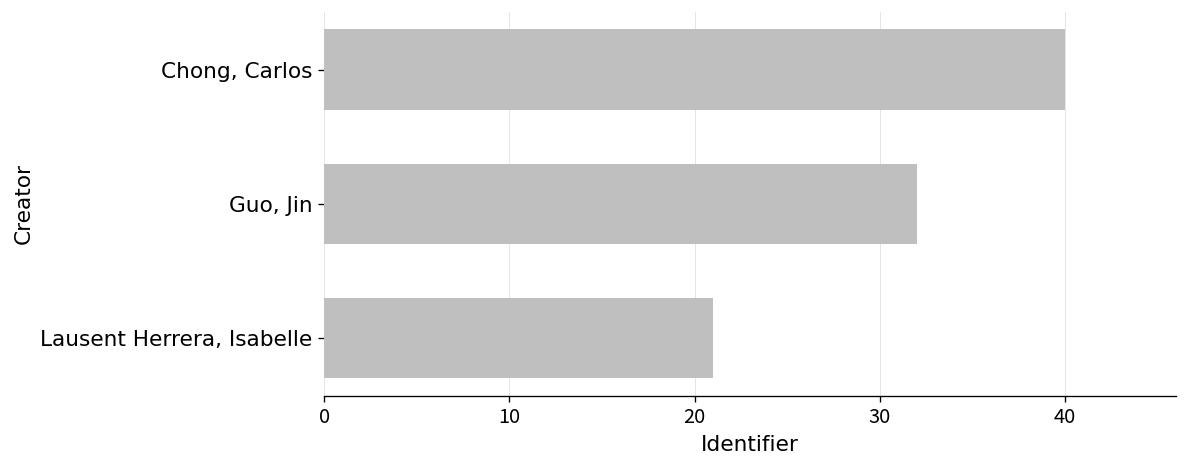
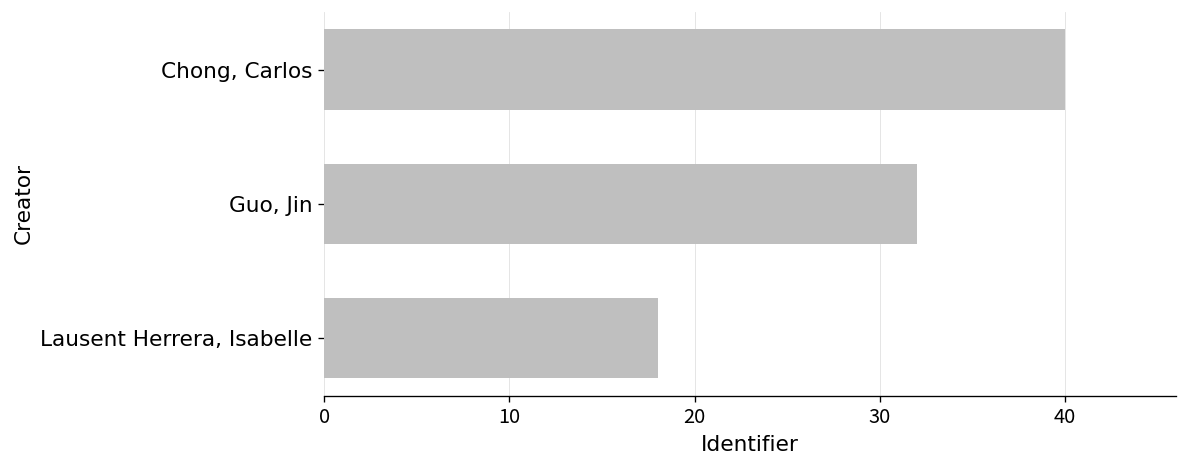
Lausent Herrera, Isabelle: 21 -> 18
